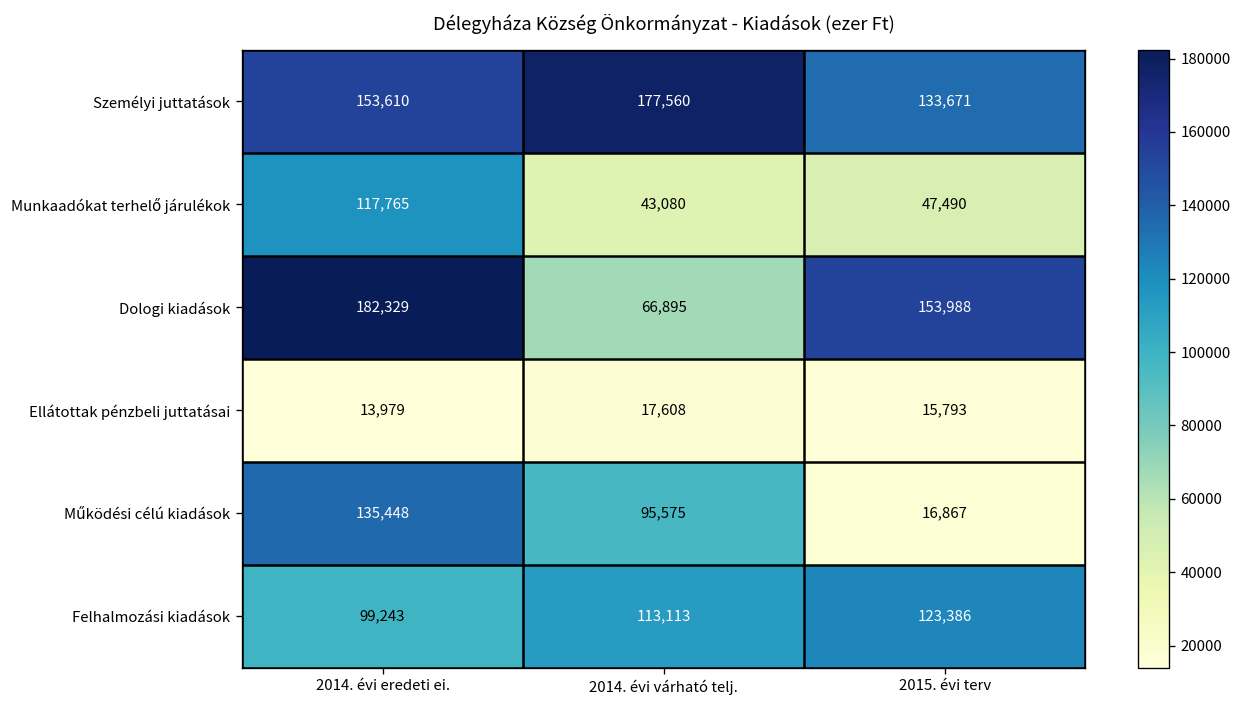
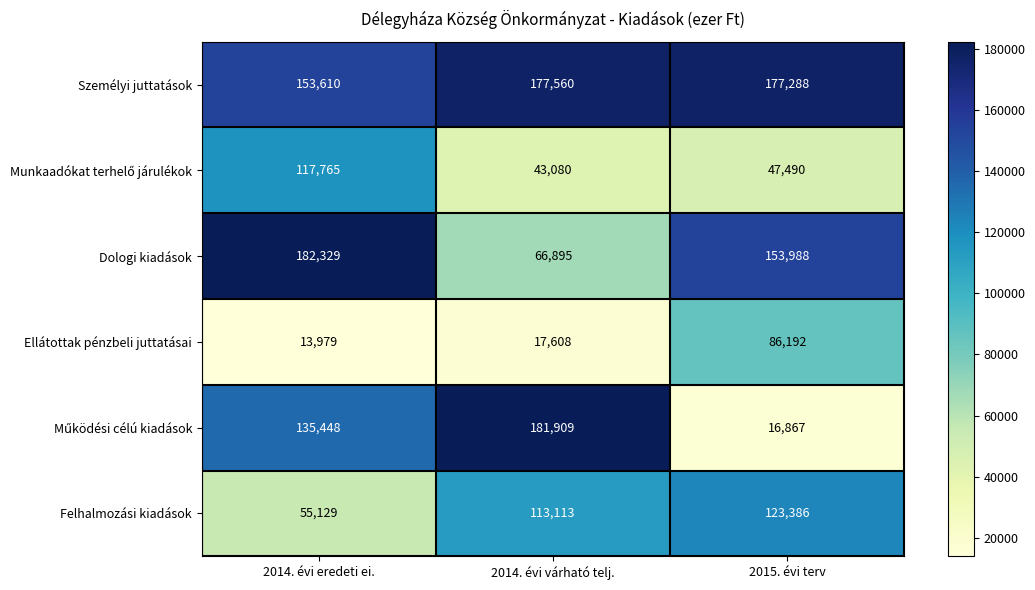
Személyi juttatások, 2015. évi terv: 133,671 -> 177,288
Ellátottak pénzbeli juttatásai, 2015. évi terv: 15,793 -> 86,192
Működési célú kiadások, 2014. évi várható telj.: 95,575 -> 181,909
Felhalmozási kiadások, 2014. évi eredeti ei.: 99,243 -> 55,129
